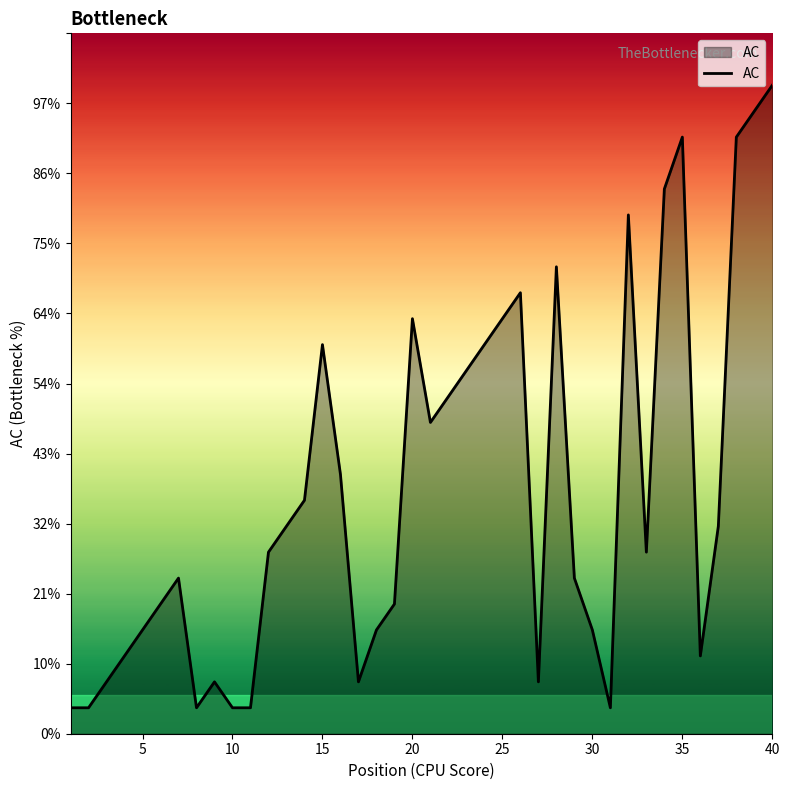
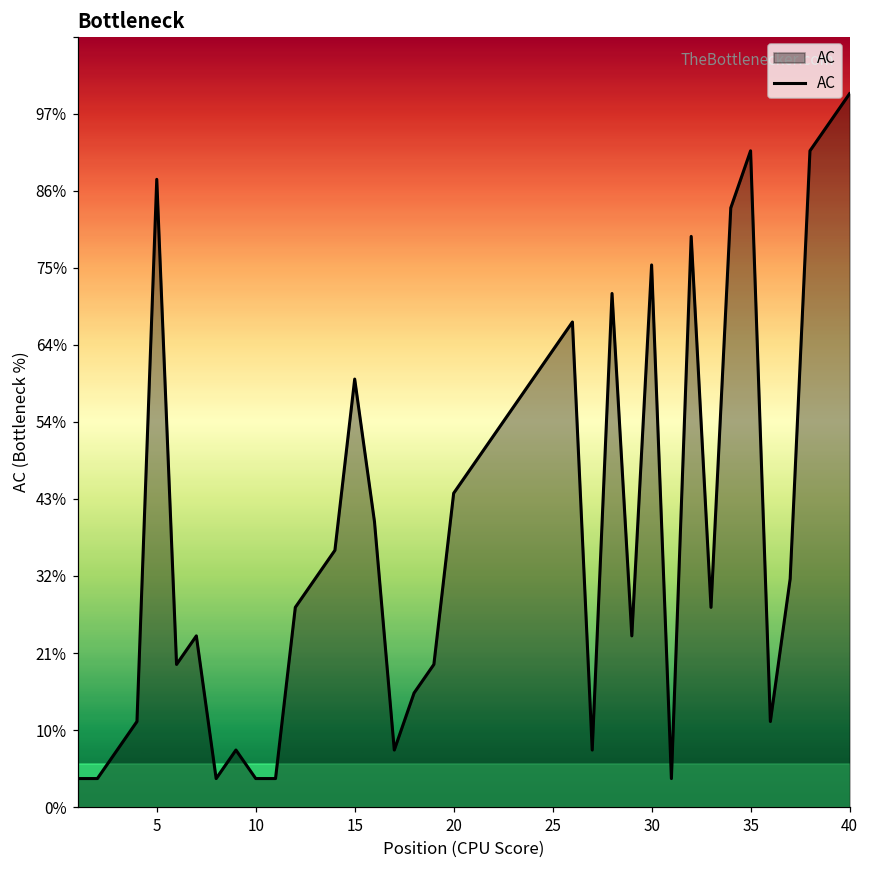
5: 16% -> 88%
20: 64% -> 44%
30: 16% -> 76%
